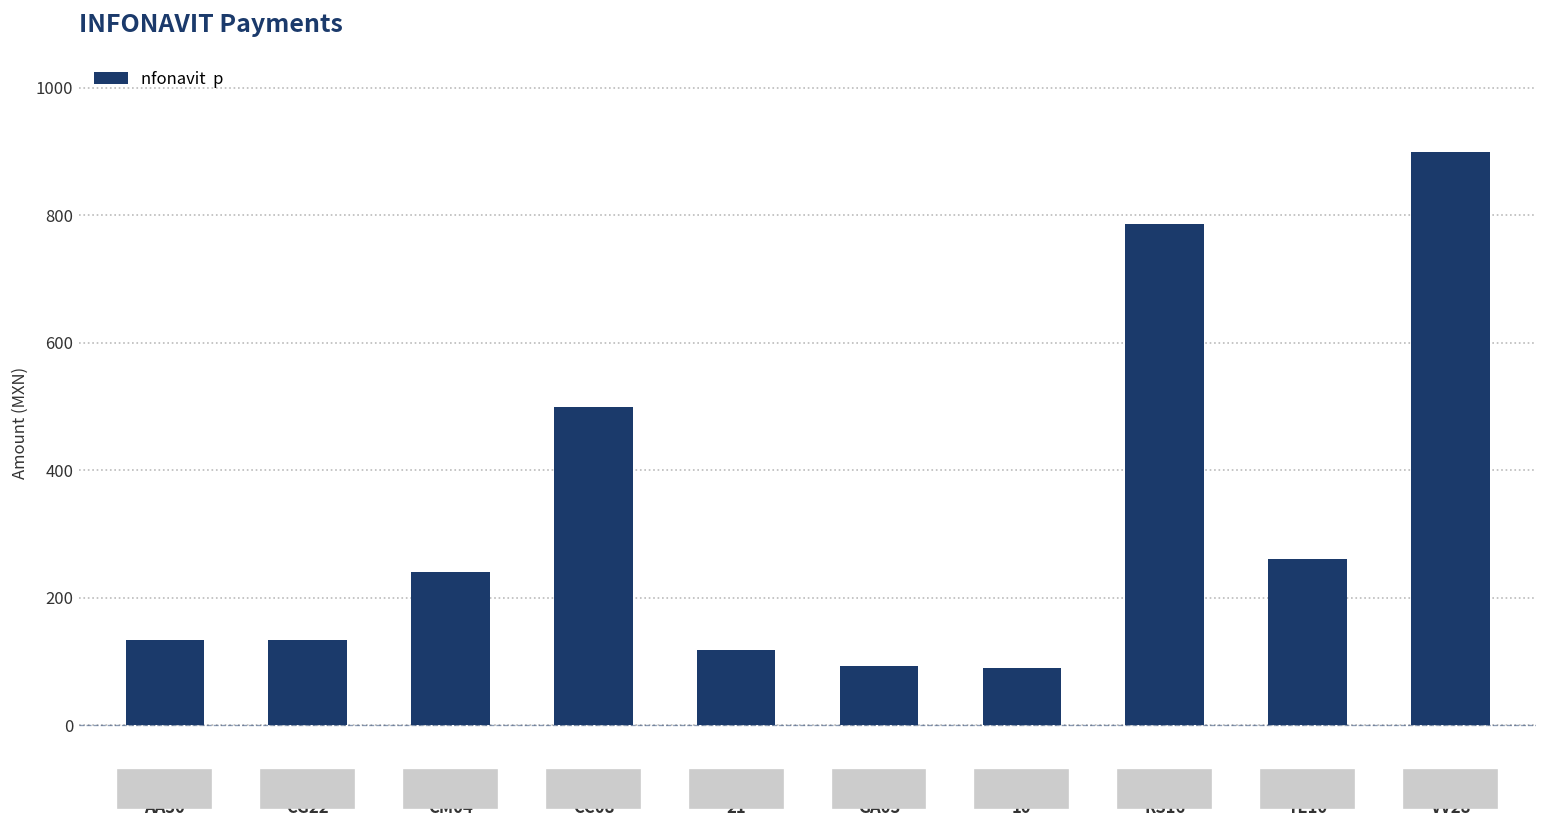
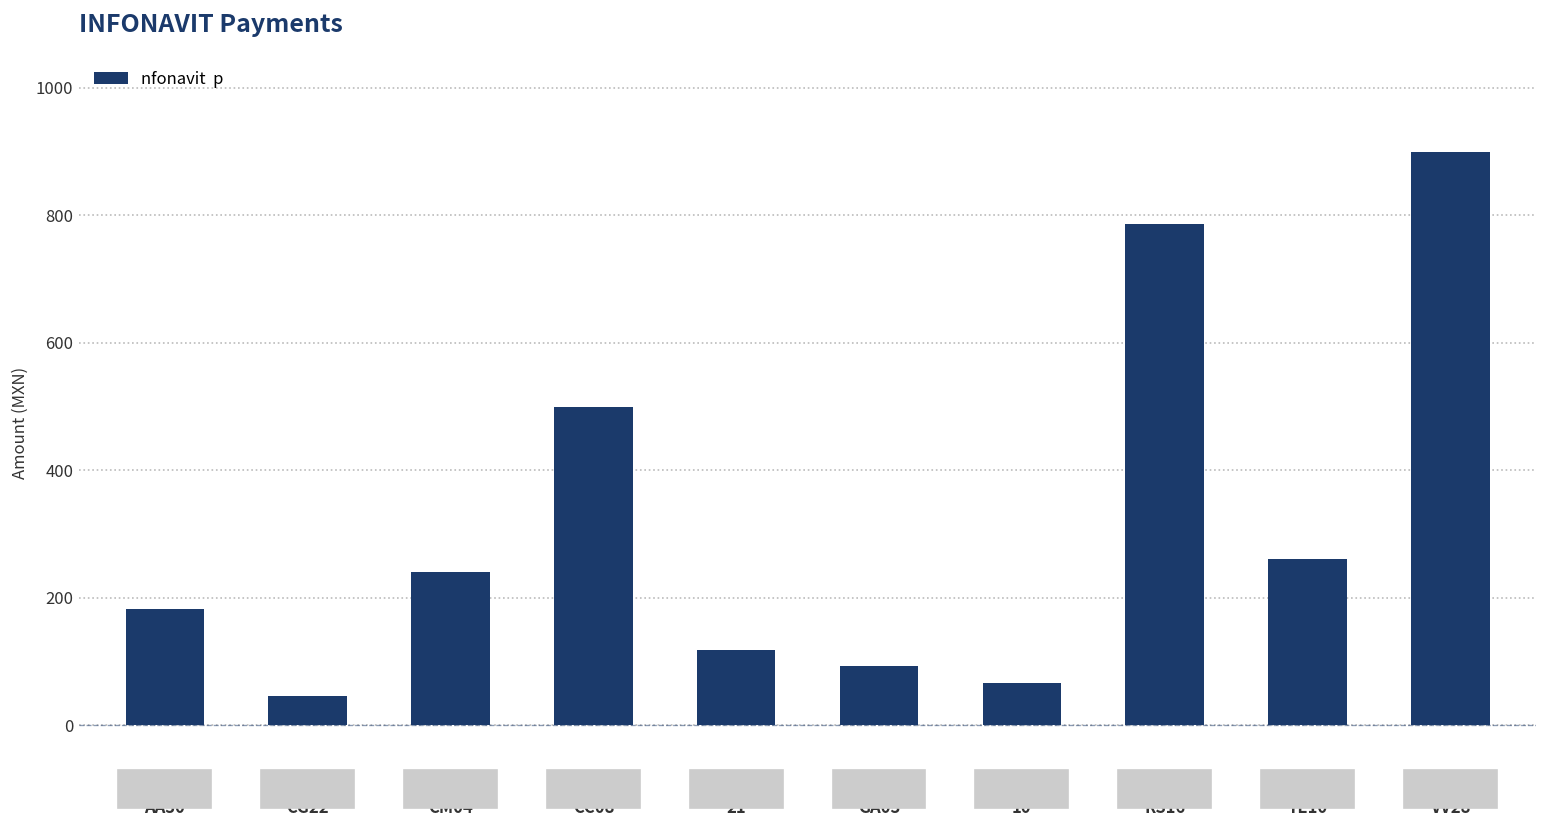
AA30: 130 -> 180
CG22: 130 -> 50
10: 90 -> 70
